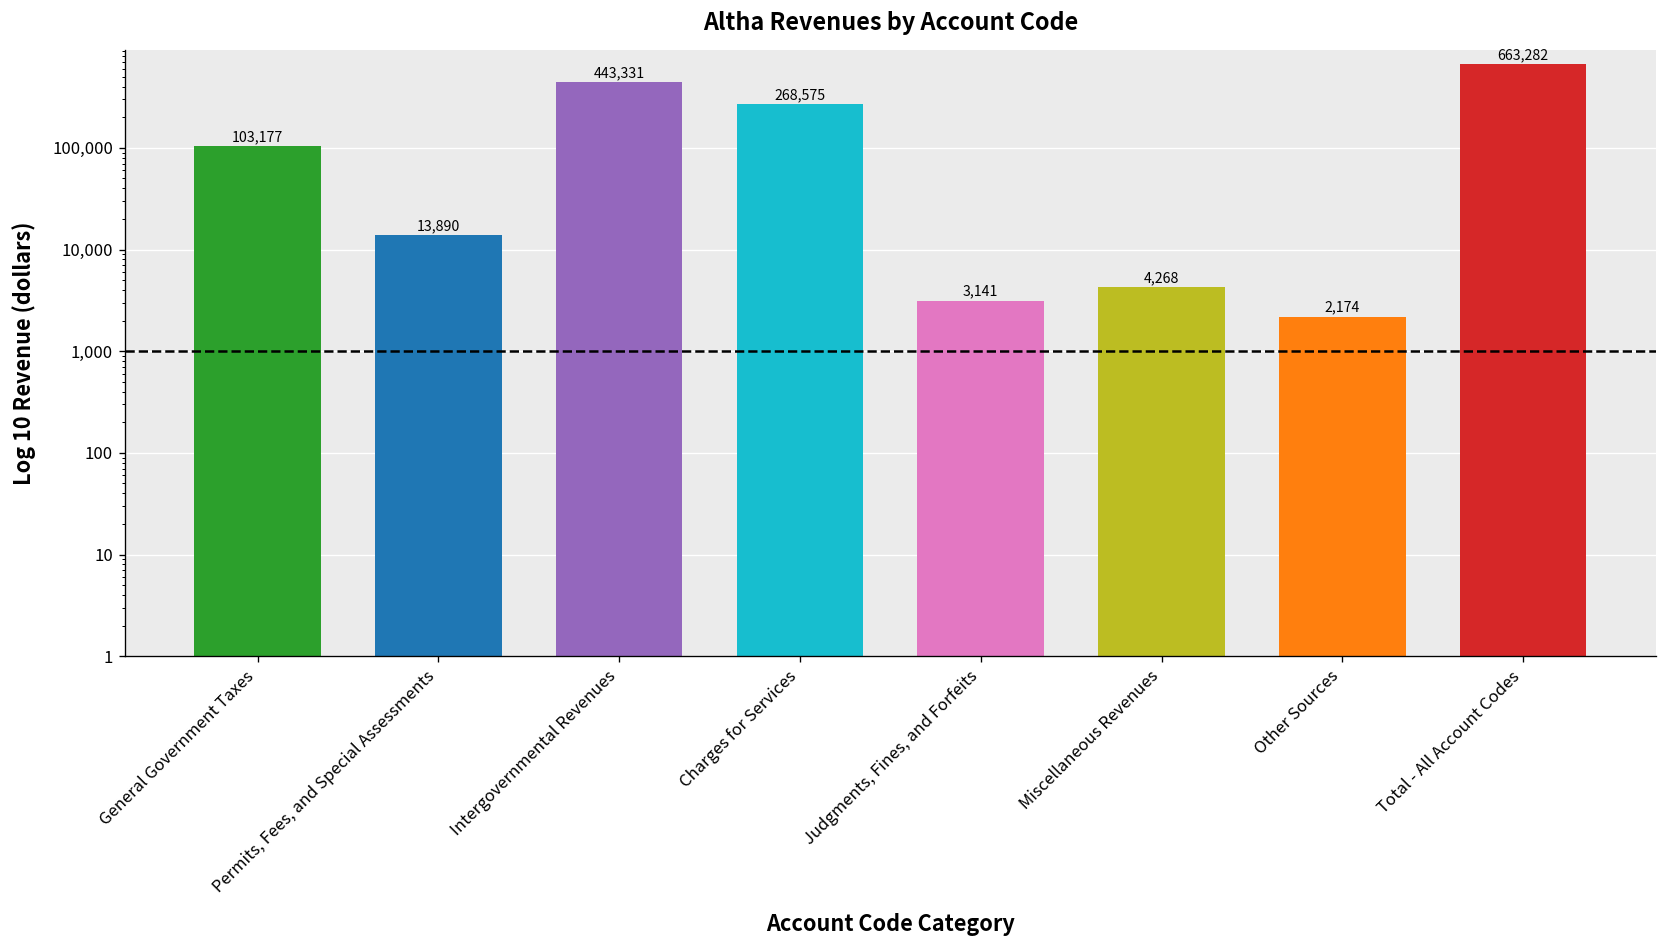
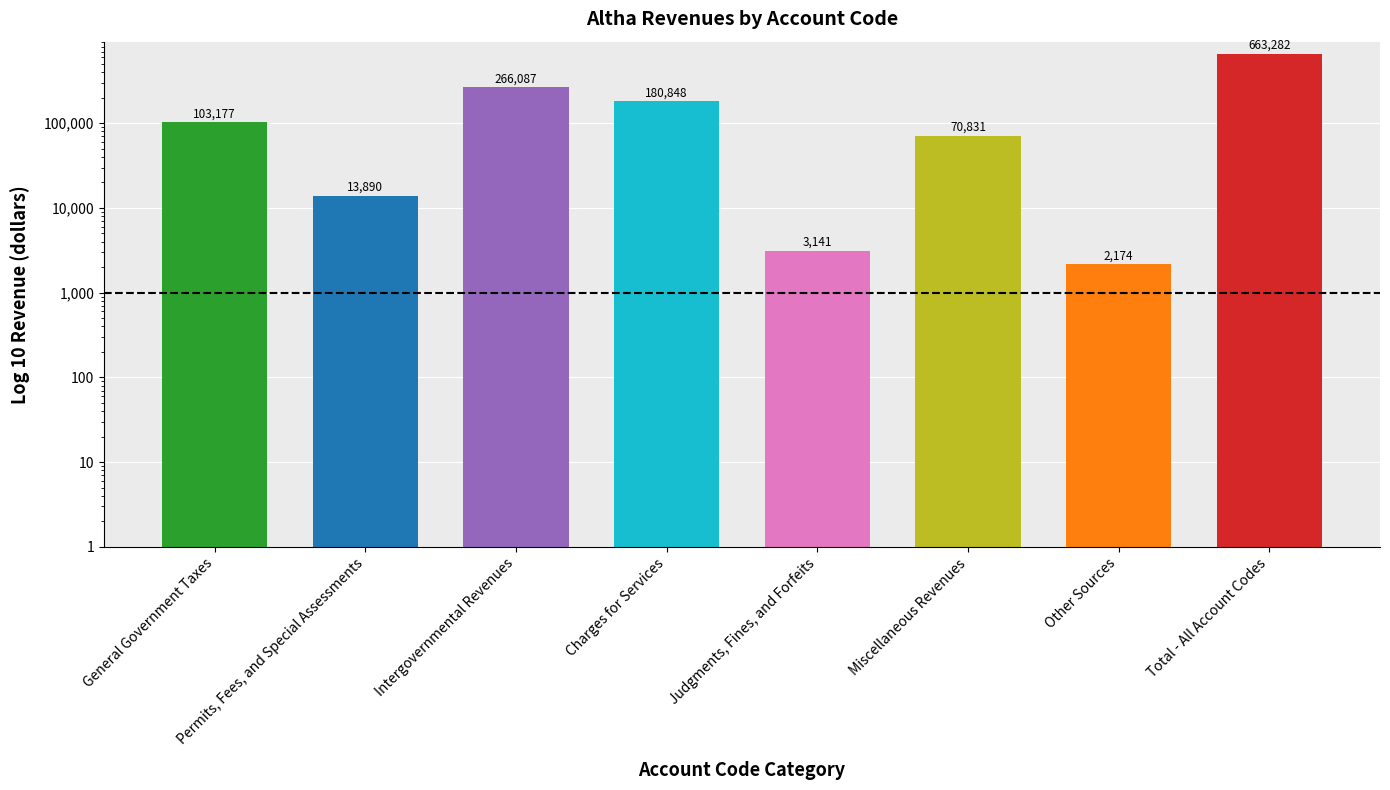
Intergovernmental Revenues: 443,331 -> 266,087
Charges for Services: 268,575 -> 180,848
Miscellaneous Revenues: 4,268 -> 70,831
